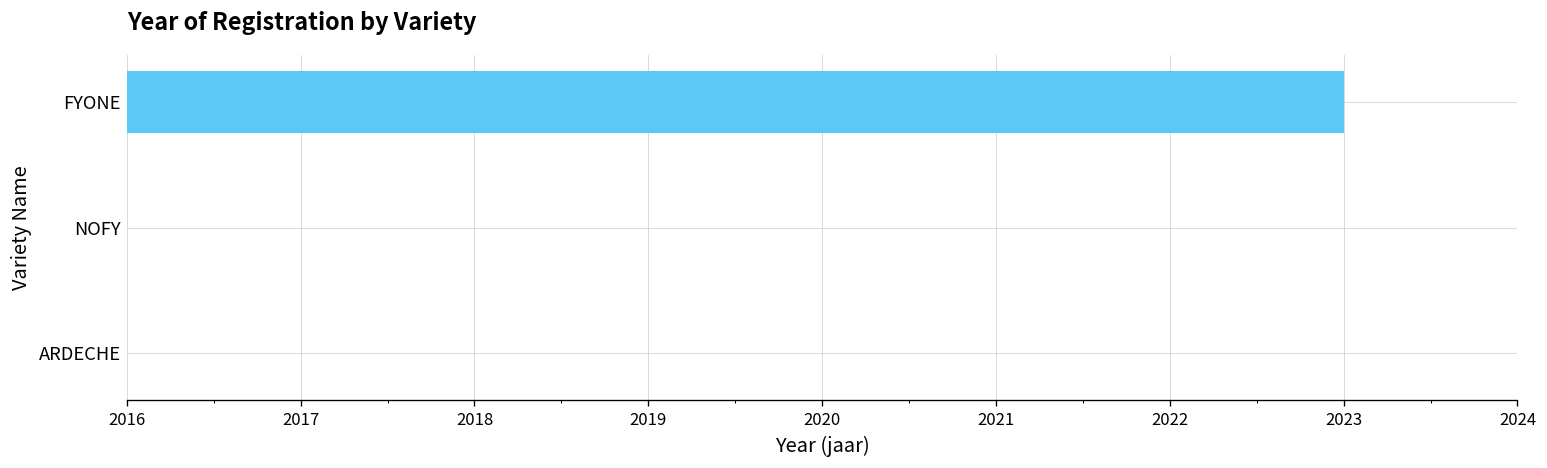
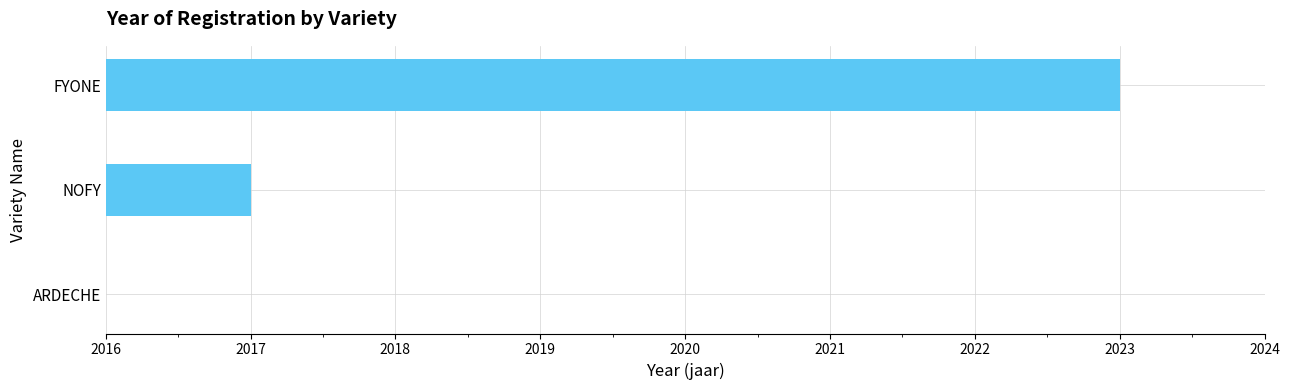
NOFY: 2016 -> 2017
